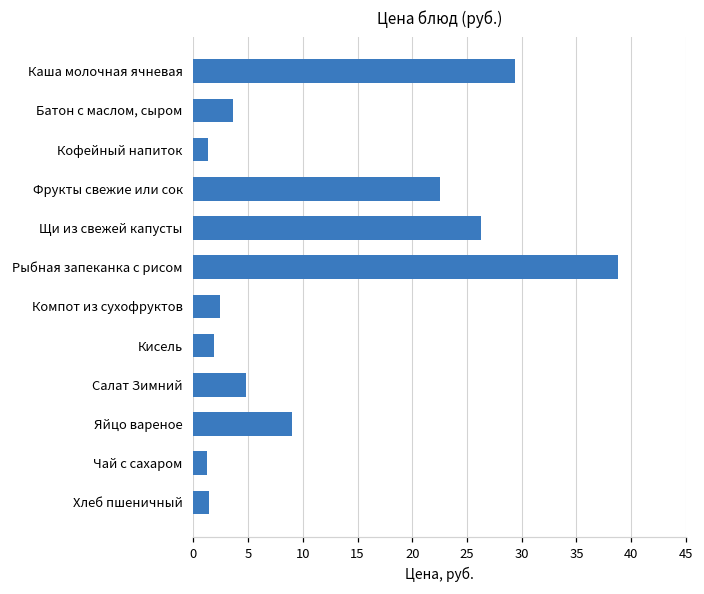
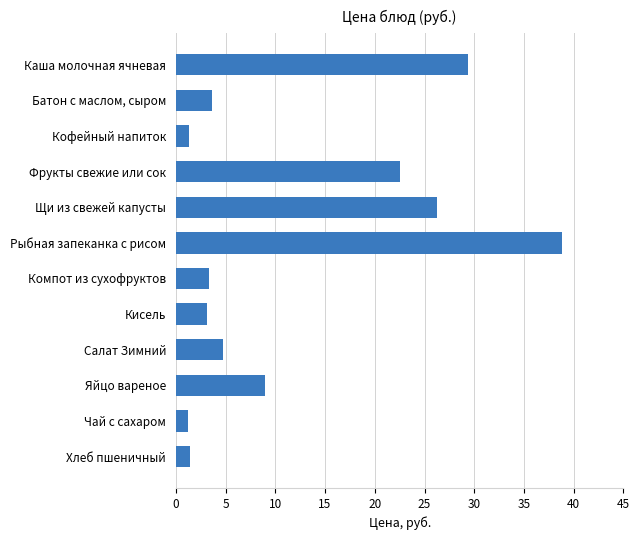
Компот из сухофруктов: 2 -> 3
Кисель: 2 -> 3
